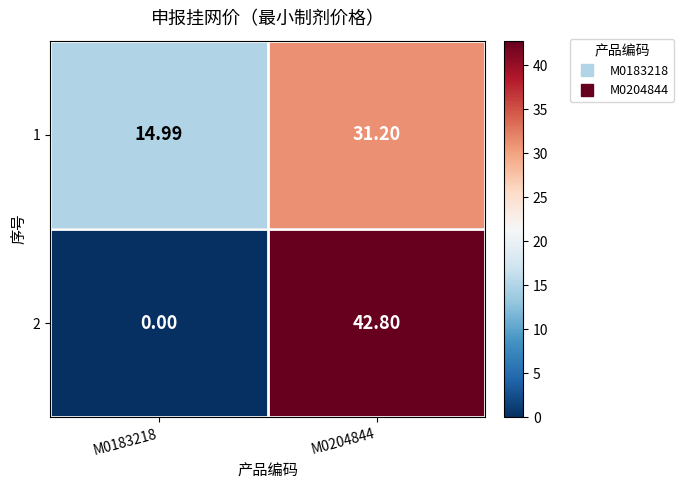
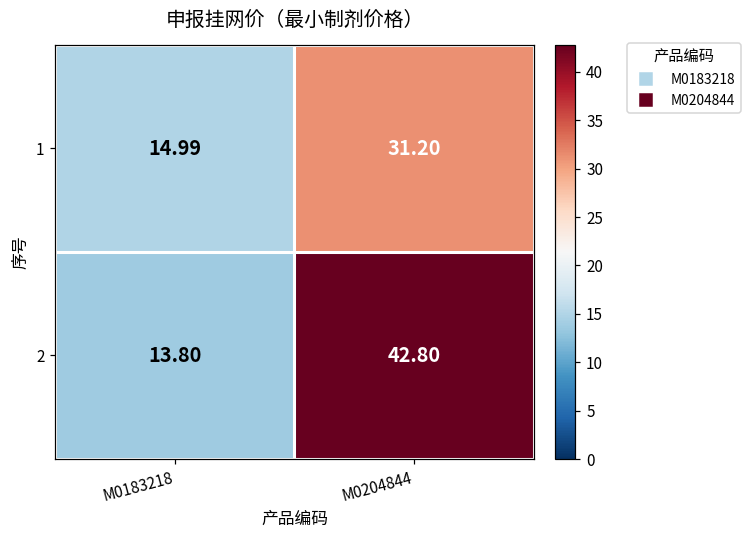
2, M0183218: 0.00 -> 13.80
